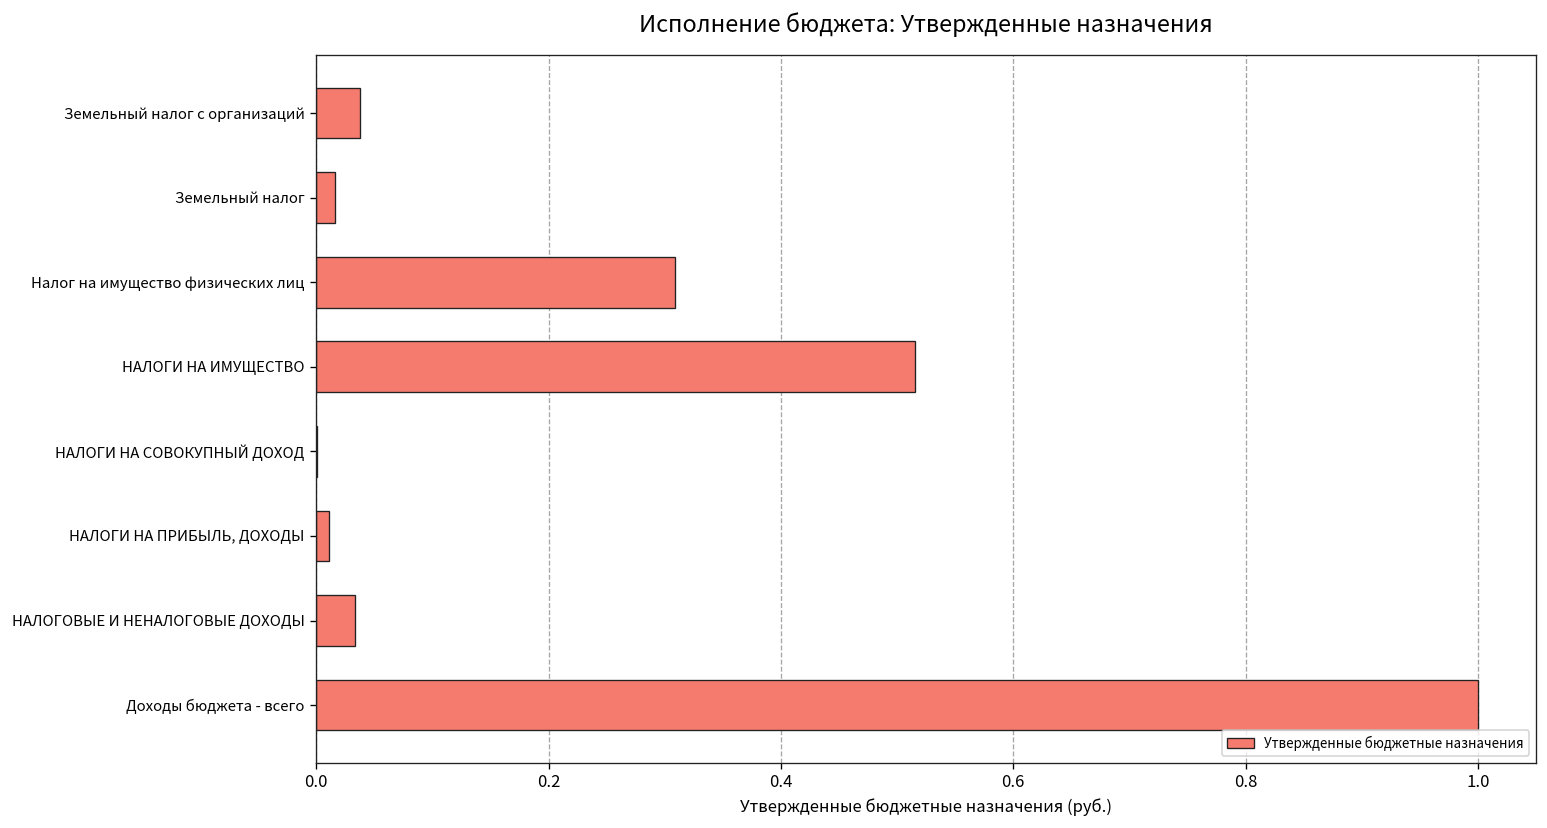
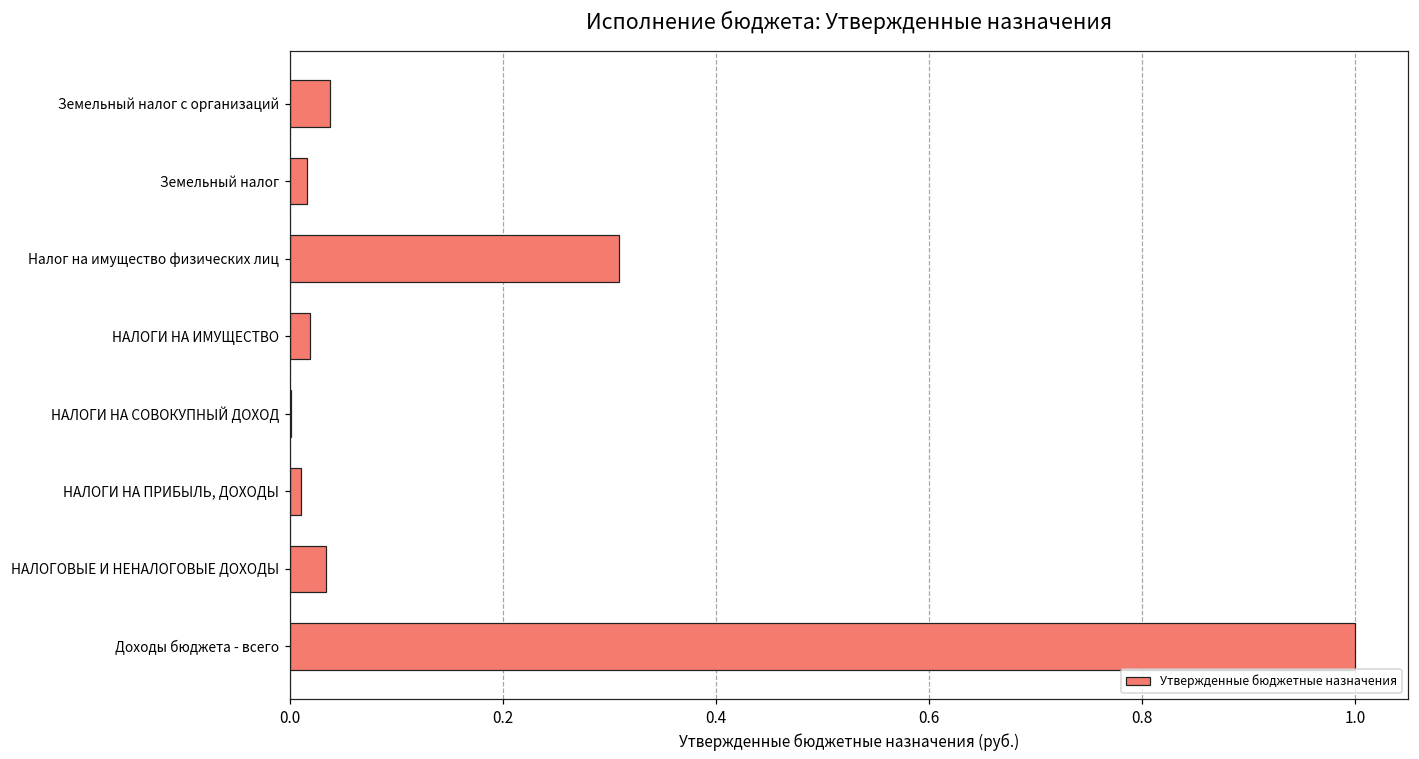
НАЛОГИ НА ИМУЩЕСТВО: 0.52 -> 0.02
